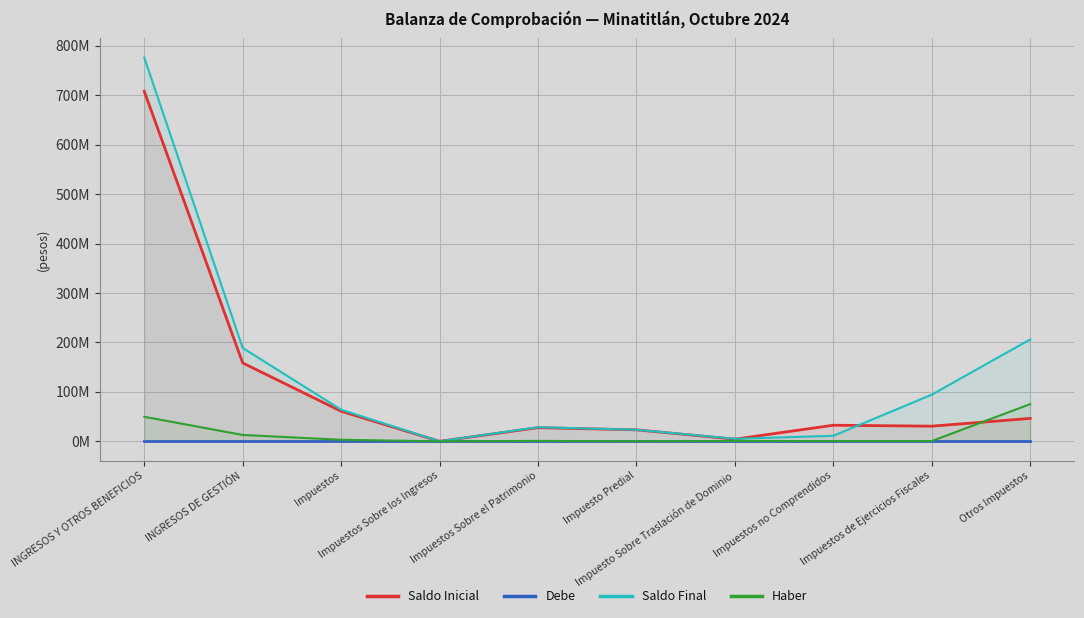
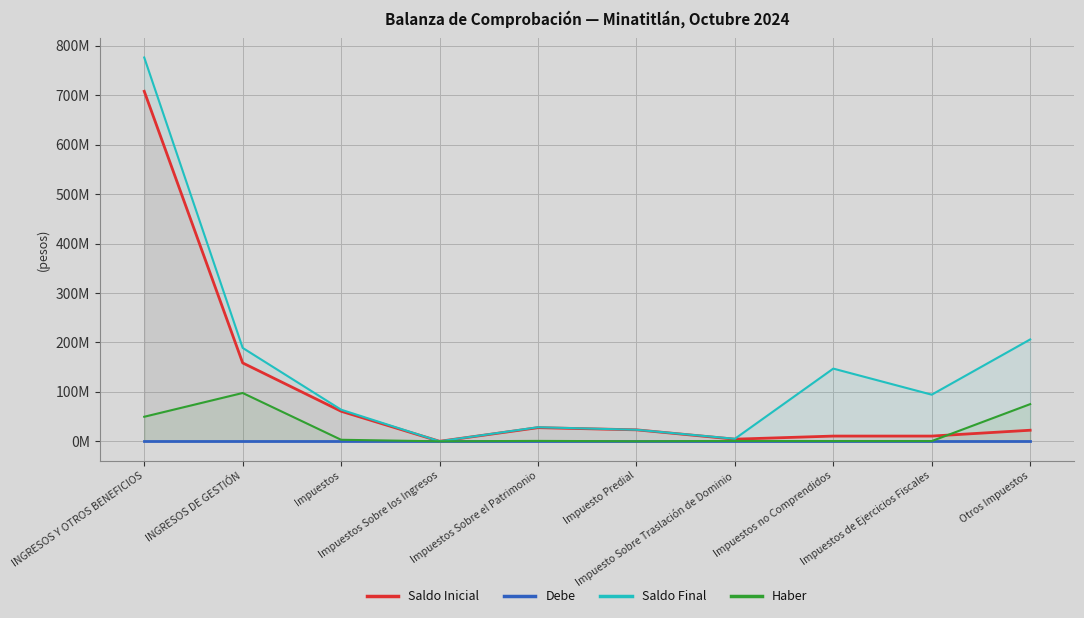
Haber, INGRESOS DE GESTIÓN: 10000000 -> 100000000
Saldo Inicial, Impuestos no Comprendidos: 30000000 -> 10000000
Saldo Final, Impuestos no Comprendidos: 10000000 -> 150000000
Saldo Inicial, Impuestos de Ejercicios Fiscales: 30000000 -> 10000000
Saldo Inicial, Otros Impuestos: 50000000 -> 20000000
